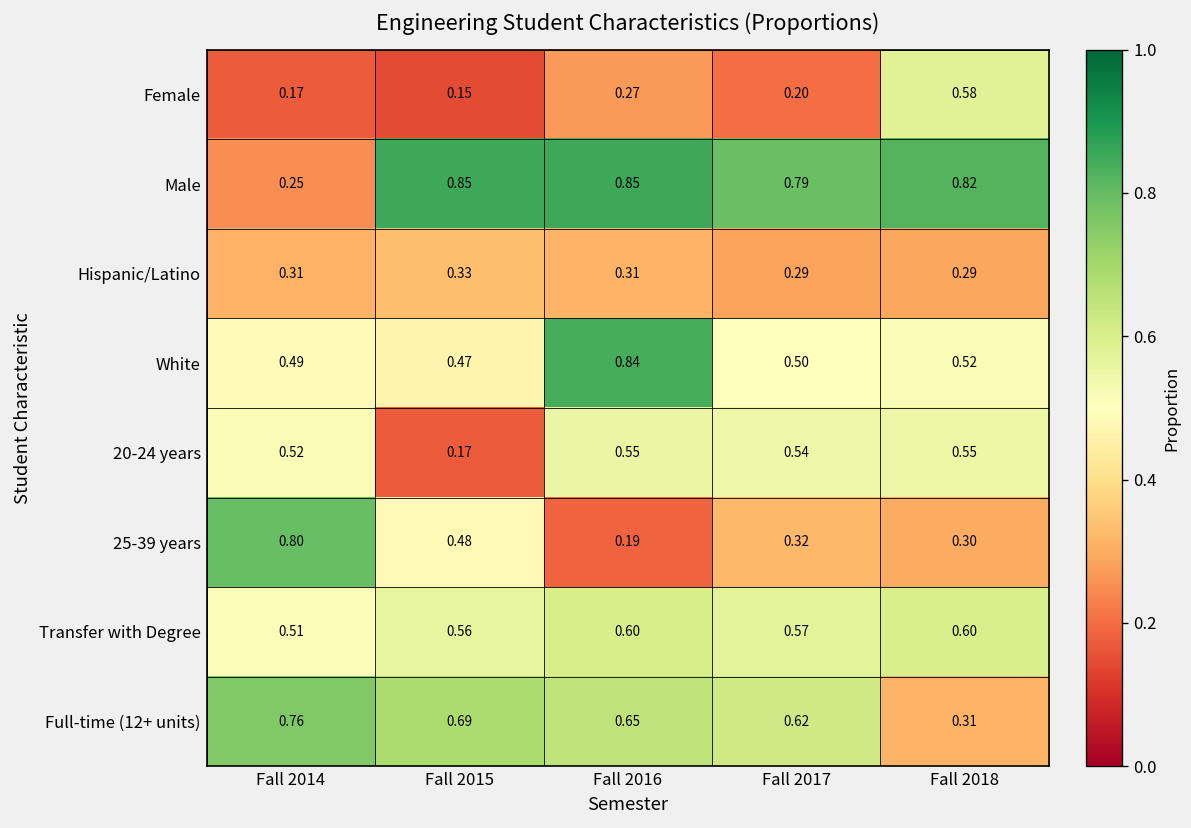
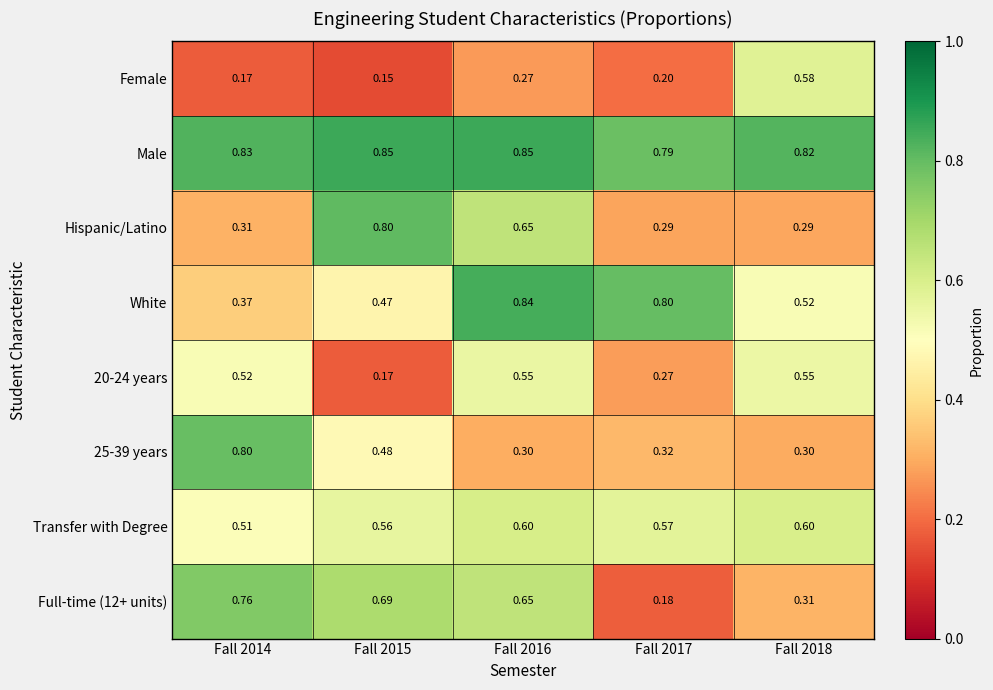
Male, Fall 2014: 0.25 -> 0.83
Hispanic/Latino, Fall 2015: 0.33 -> 0.80
Hispanic/Latino, Fall 2016: 0.31 -> 0.65
White, Fall 2014: 0.49 -> 0.37
White, Fall 2017: 0.50 -> 0.80
20-24 years, Fall 2017: 0.54 -> 0.27
25-39 years, Fall 2016: 0.19 -> 0.30
Full-time (12+ units), Fall 2017: 0.62 -> 0.18
